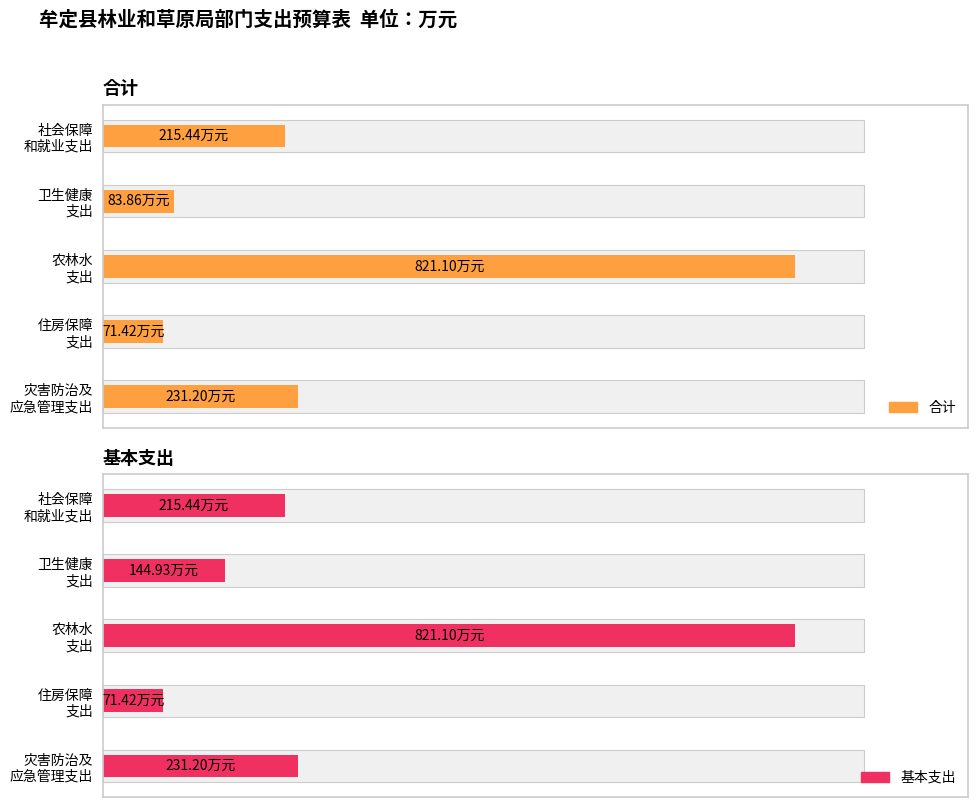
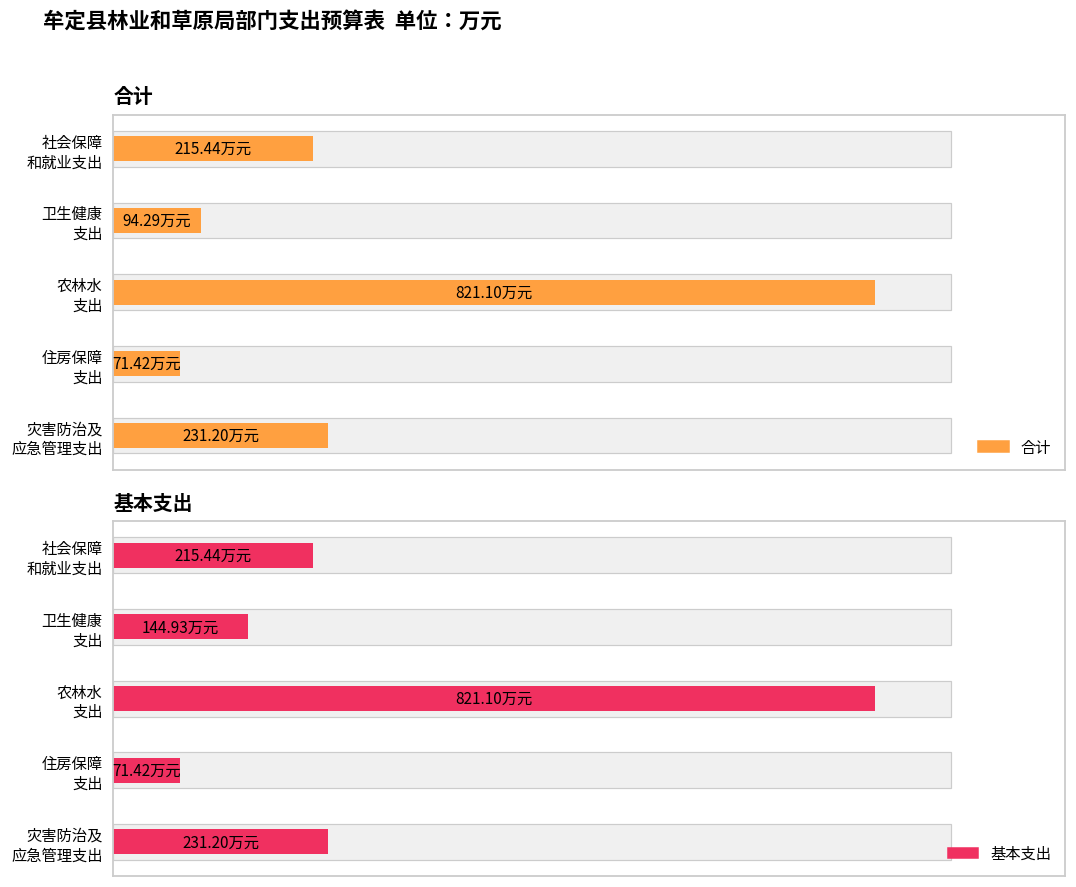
合计, 合计, 卫生健康 支出: 83.86 -> 94.29
